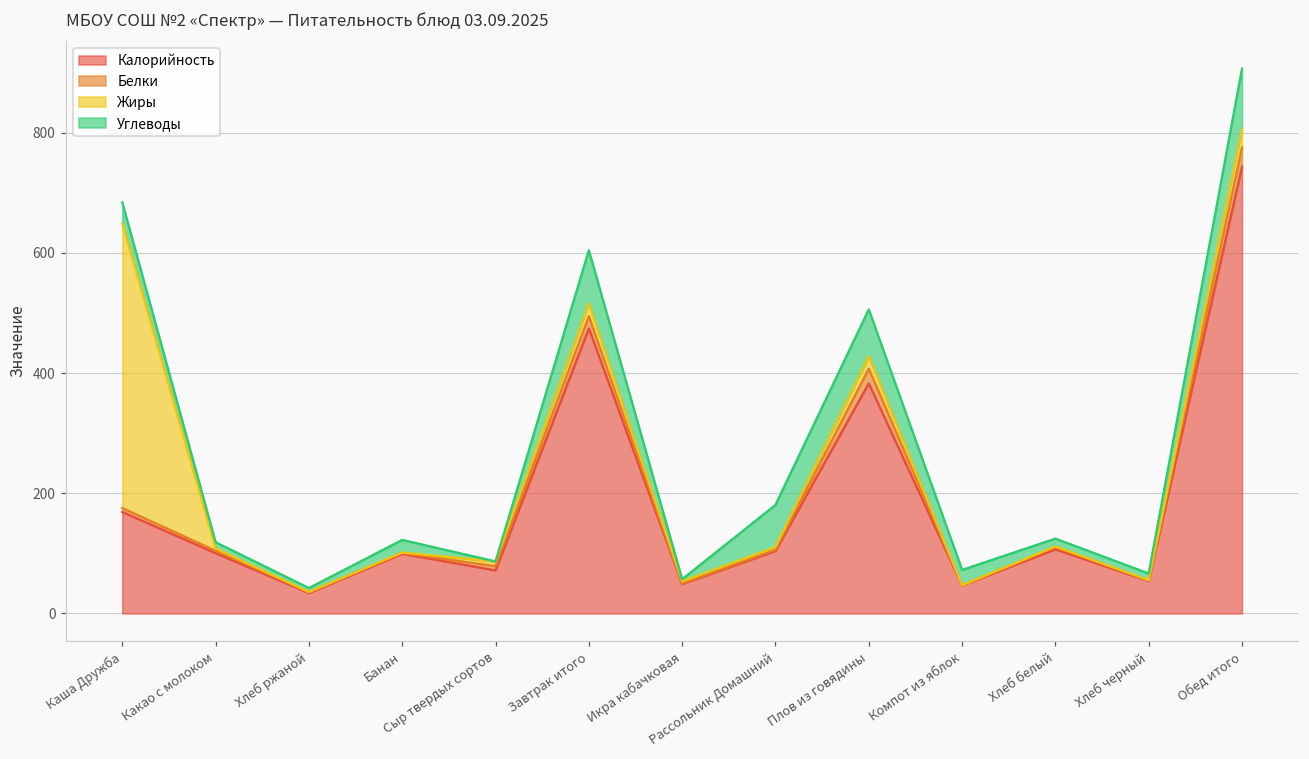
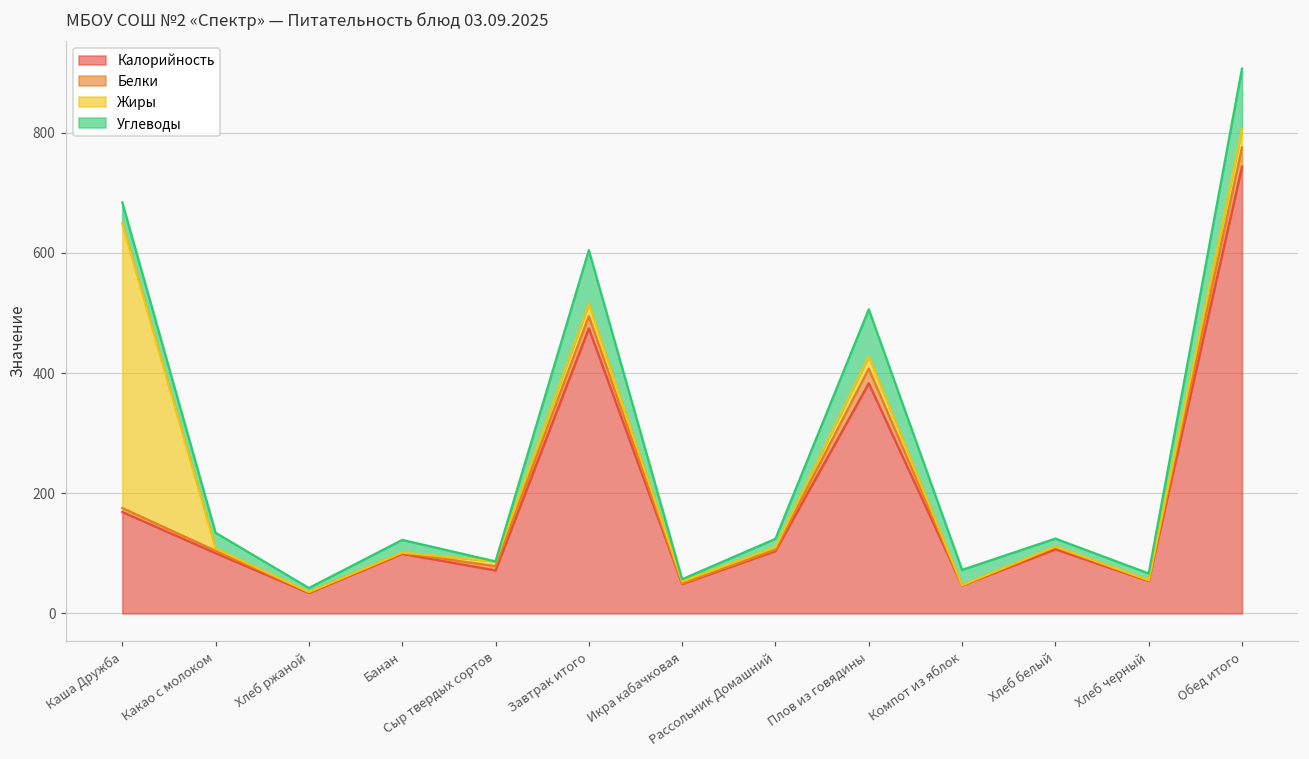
Углеводы, Какао с молоком: 10 -> 30
Углеводы, Рассольник Домашний: 70 -> 10
